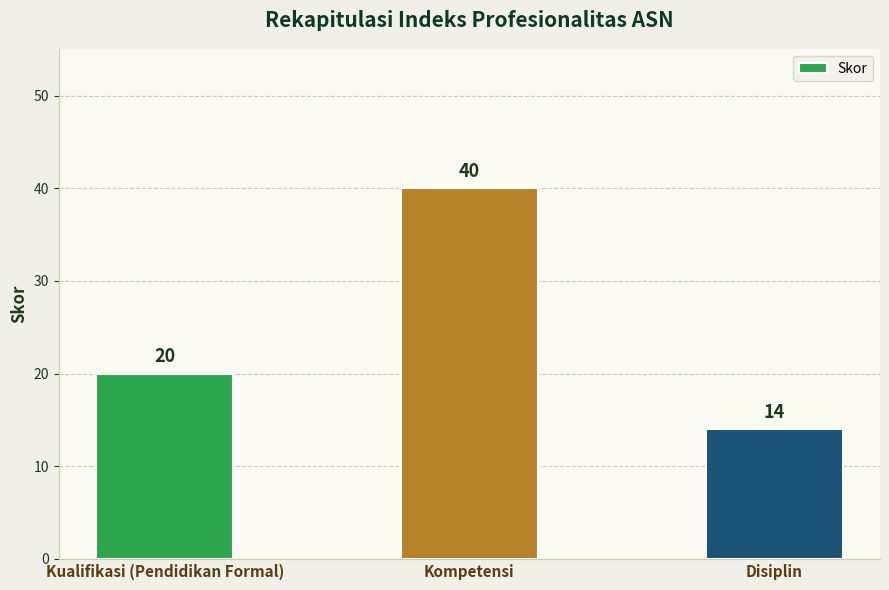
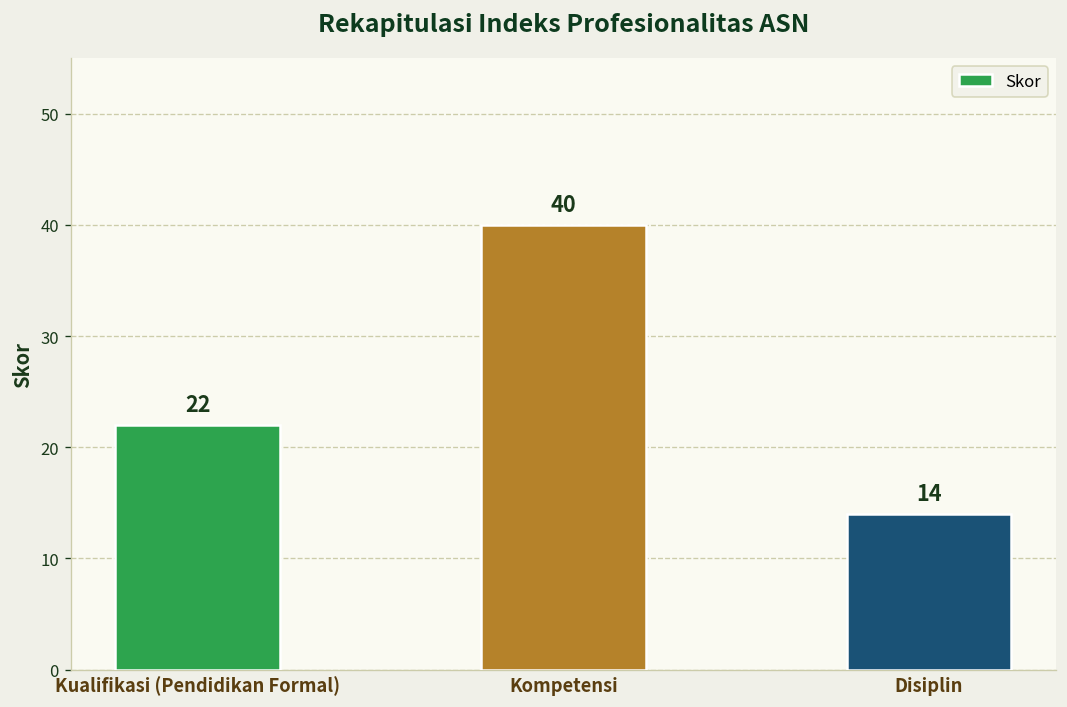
Kualifikasi (Pendidikan Formal): 20 -> 22
